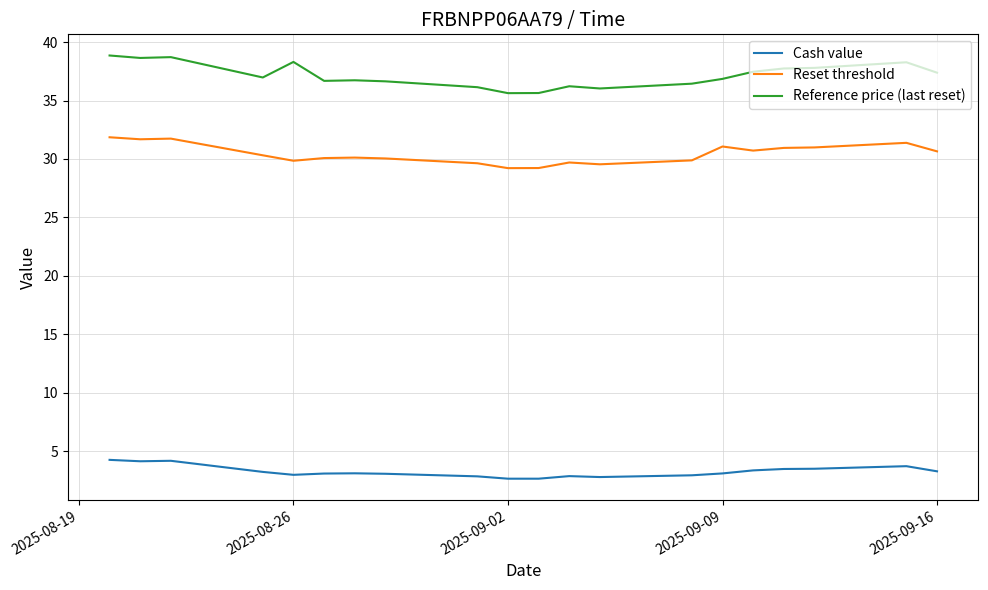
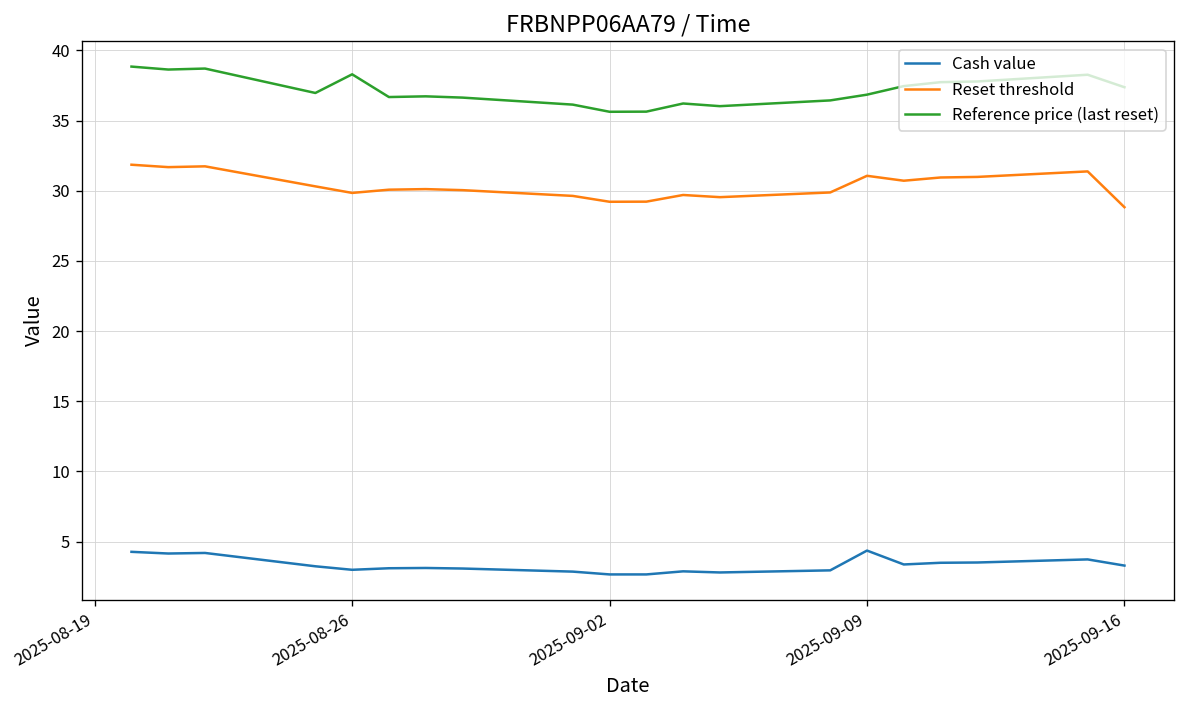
Cash value, 2025-09-09: 3.1 -> 4.4
Reset threshold, 2025-09-16: 30.7 -> 28.8
